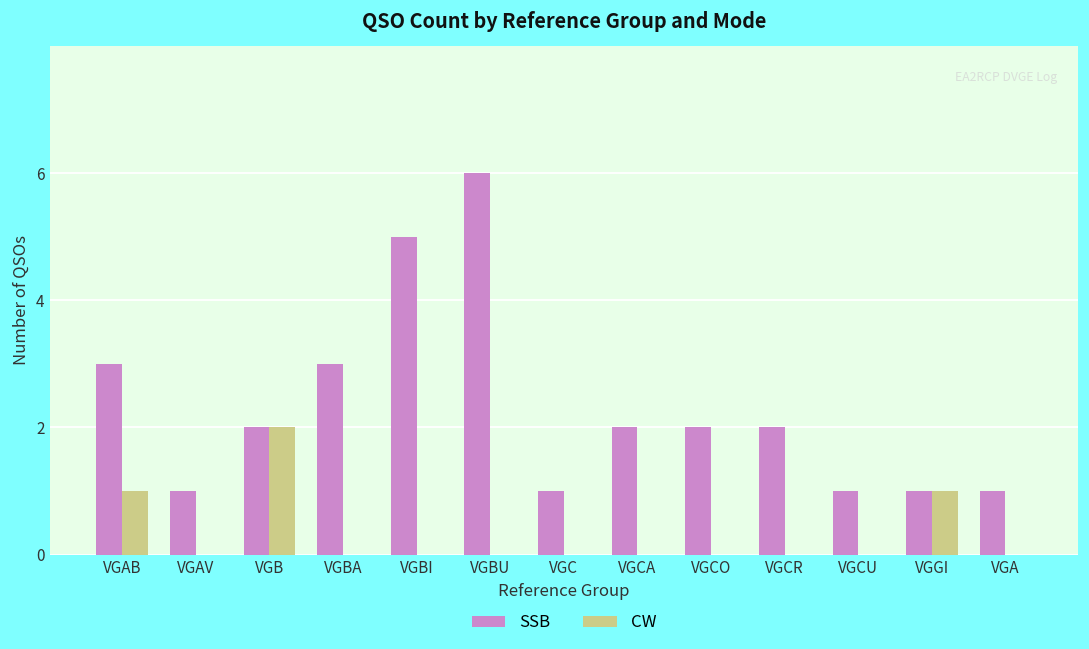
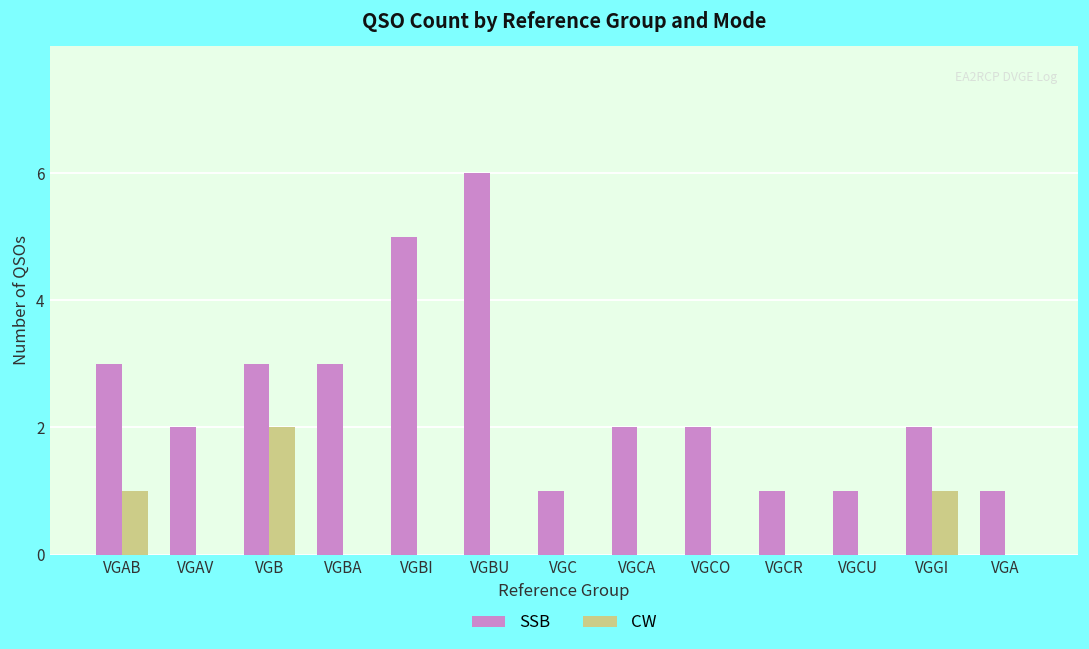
SSB, VGAV: 1 -> 2
SSB, VGB: 2 -> 3
SSB, VGCR: 2 -> 1
SSB, VGGI: 1 -> 2
